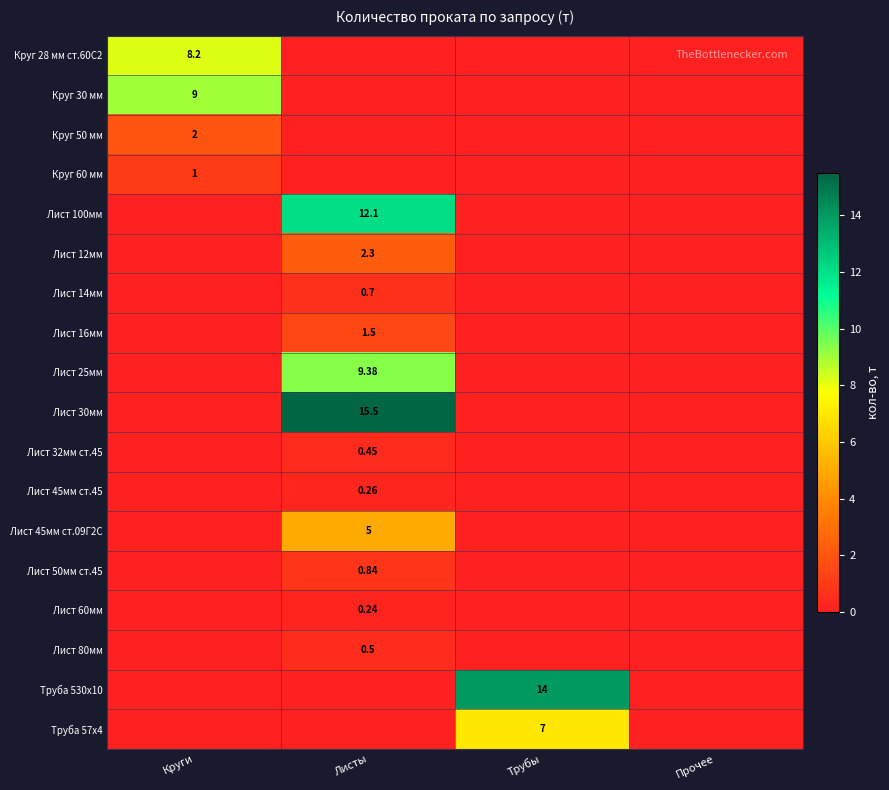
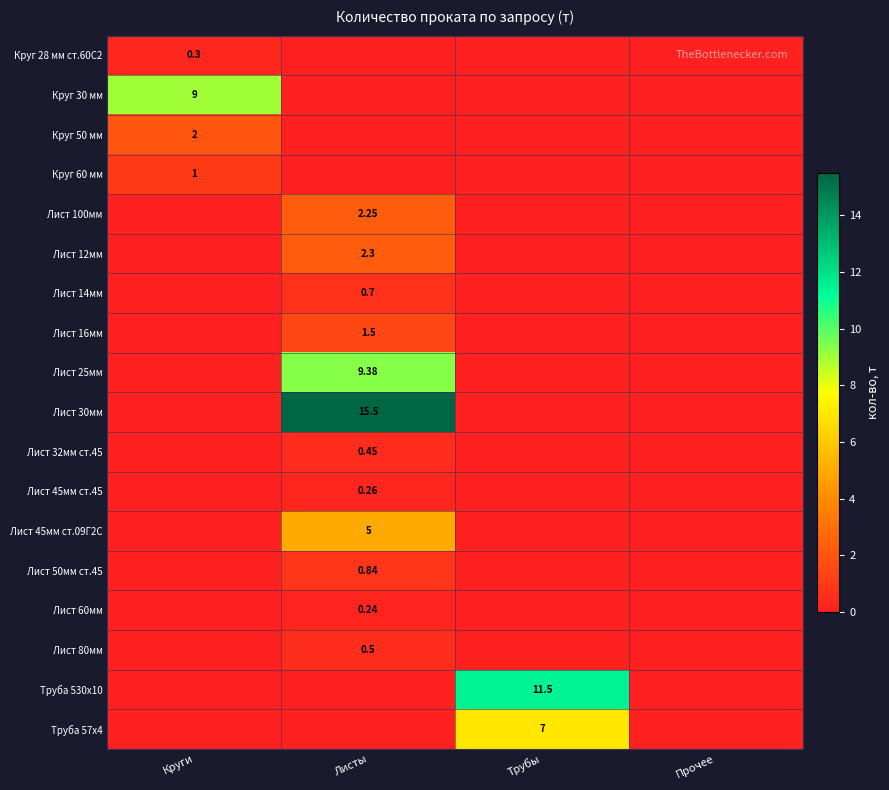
Круг 28 мм ст.60С2, Круги: 8.2 -> 0.3
Лист 100мм, Листы: 12.1 -> 2.25
Труба 530х10, Трубы: 14 -> 11.5
